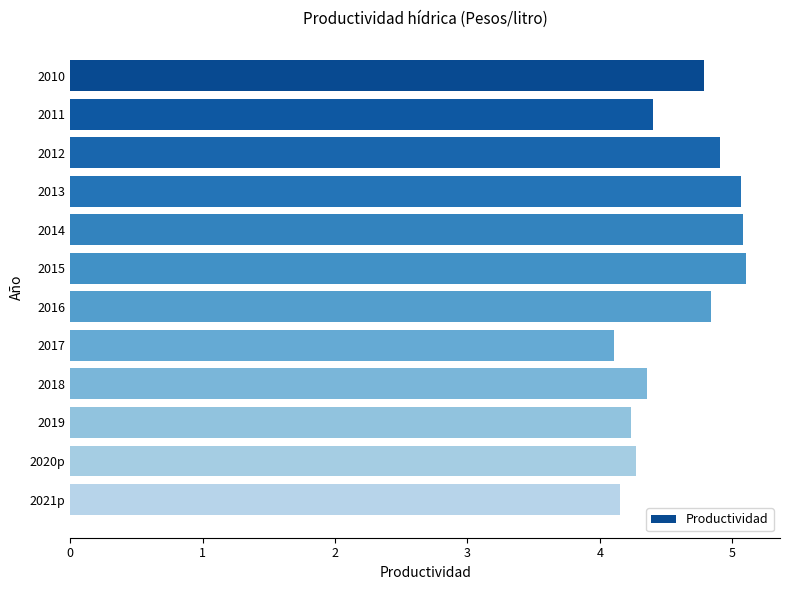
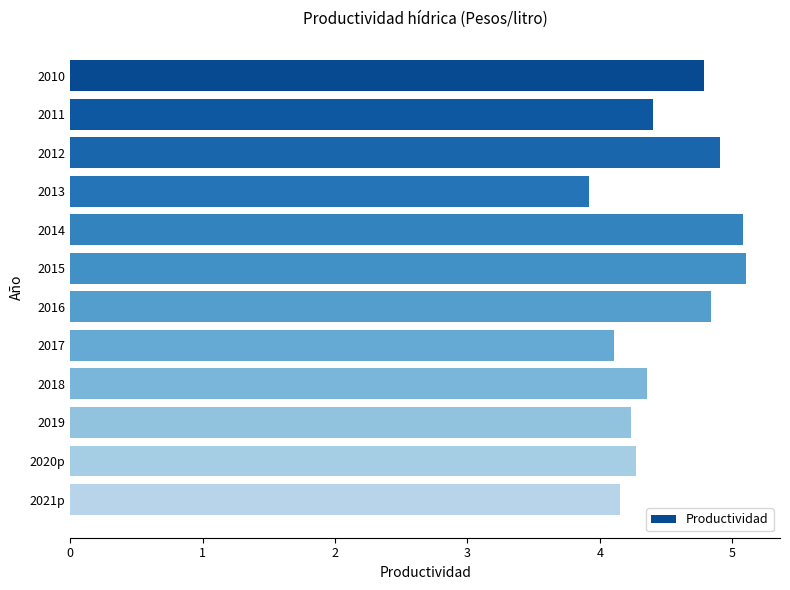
2013: 5.06 -> 3.92
